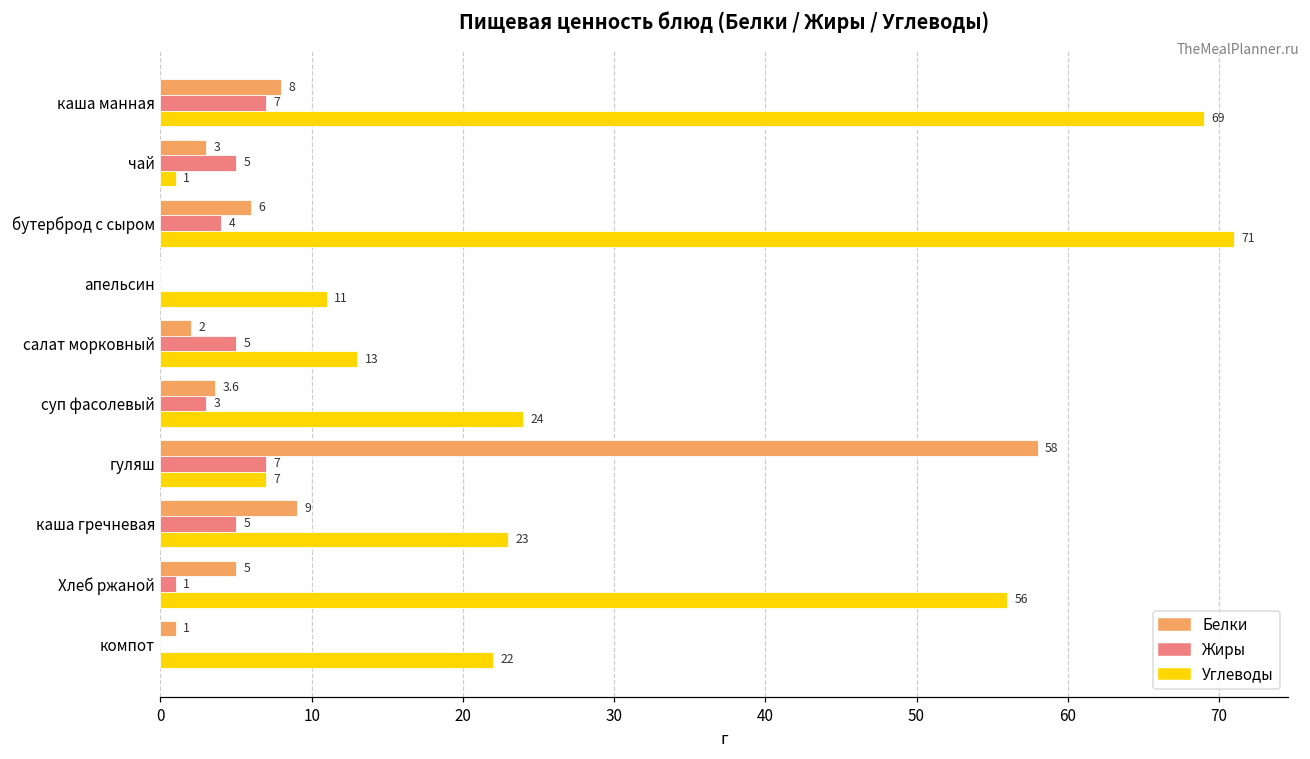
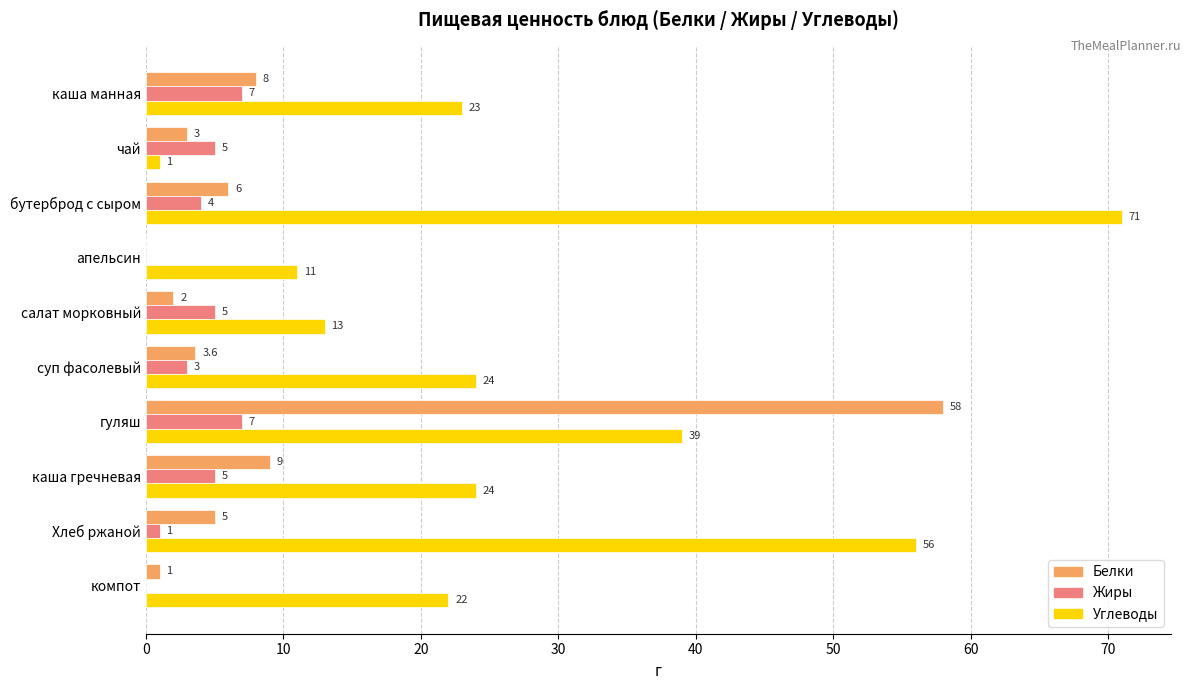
Углеводы, каша манная: 69 -> 23
Углеводы, гуляш: 7 -> 39
Углеводы, каша гречневая: 23 -> 24
